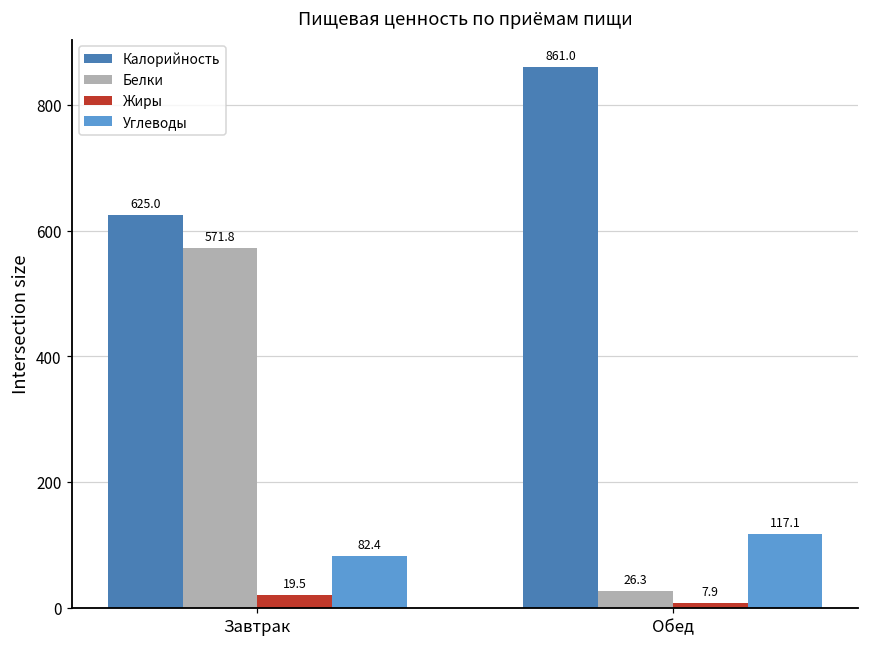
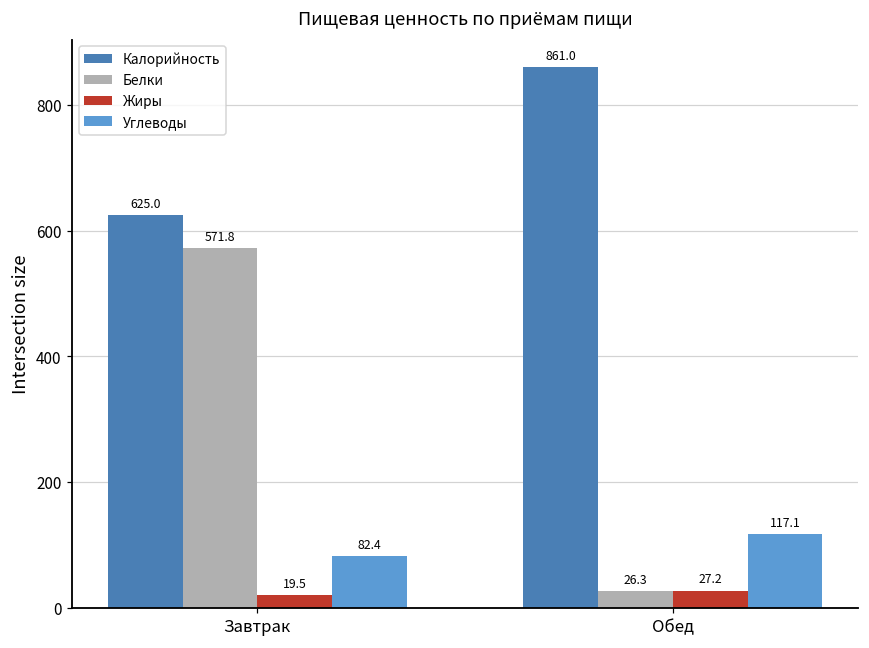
Жиры, Обед: 7.9 -> 27.2
